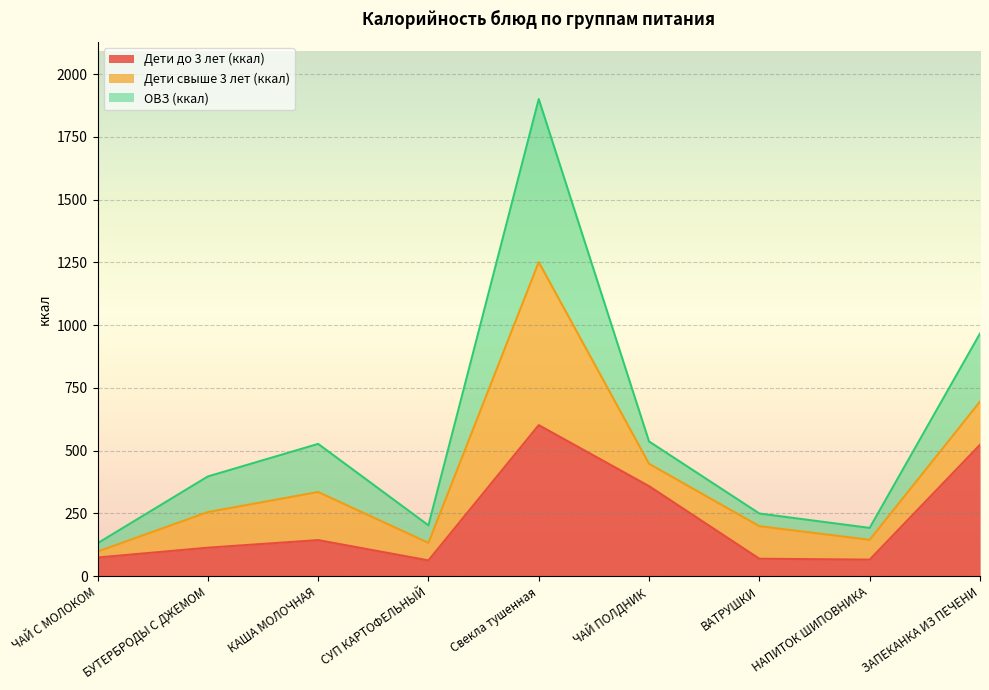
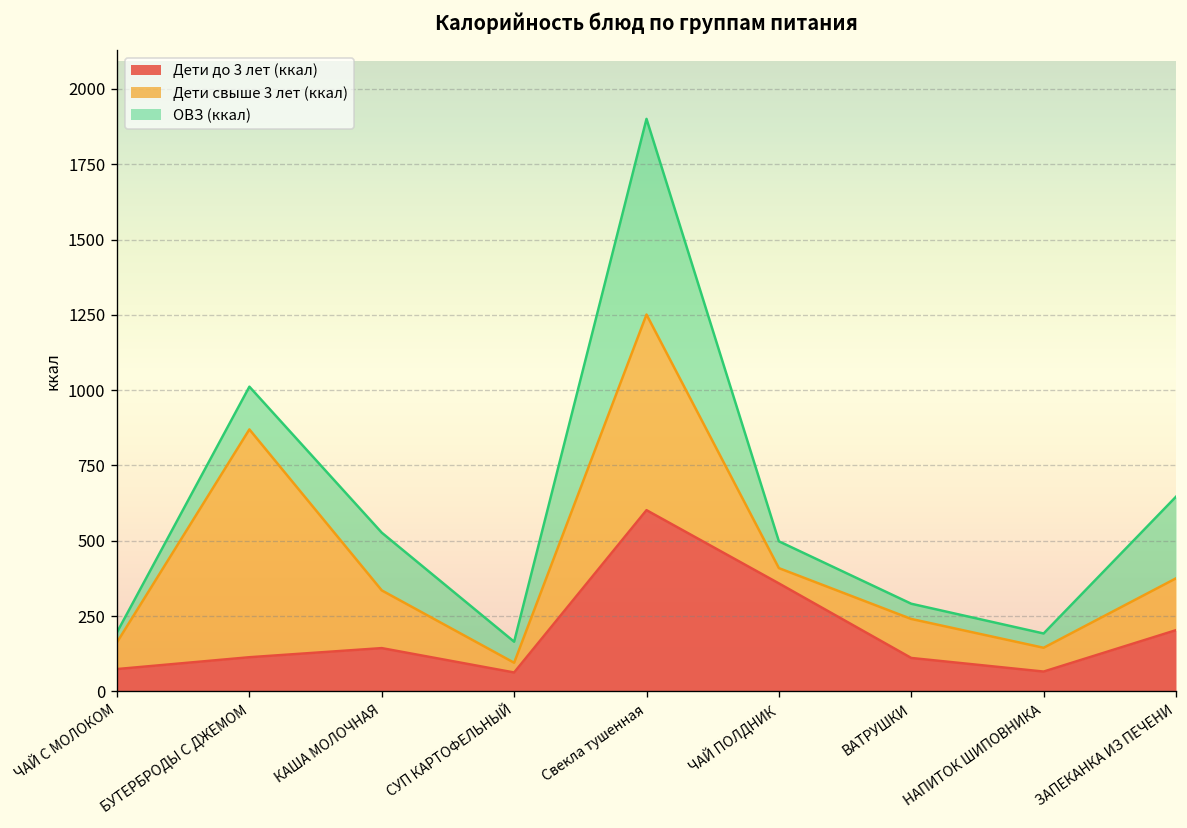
Дети свыше 3 лет (ккал), ЧАЙ С МОЛОКОМ: 20 -> 90
Дети свыше 3 лет (ккал), БУТЕРБРОДЫ С ДЖЕМОМ: 140 -> 760
Дети свыше 3 лет (ккал), СУП КАРТОФЕЛЬНЫЙ: 70 -> 30
Дети свыше 3 лет (ккал), ЧАЙ ПОЛДНИК: 90 -> 50
Дети до 3 лет (ккал), ВАТРУШКИ: 70 -> 110
Дети до 3 лет (ккал), ЗАПЕКАНКА ИЗ ПЕЧЕНИ: 520 -> 200
